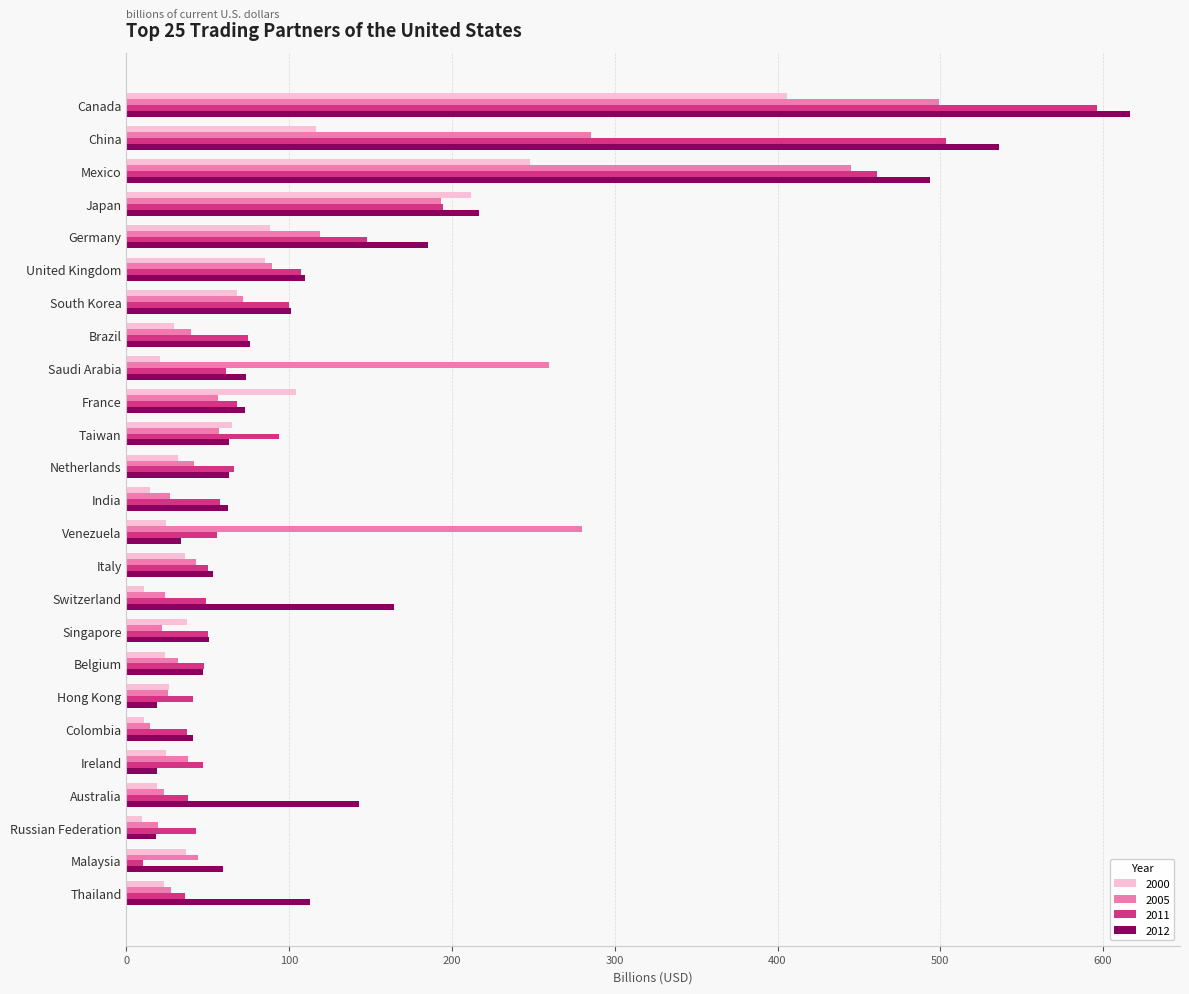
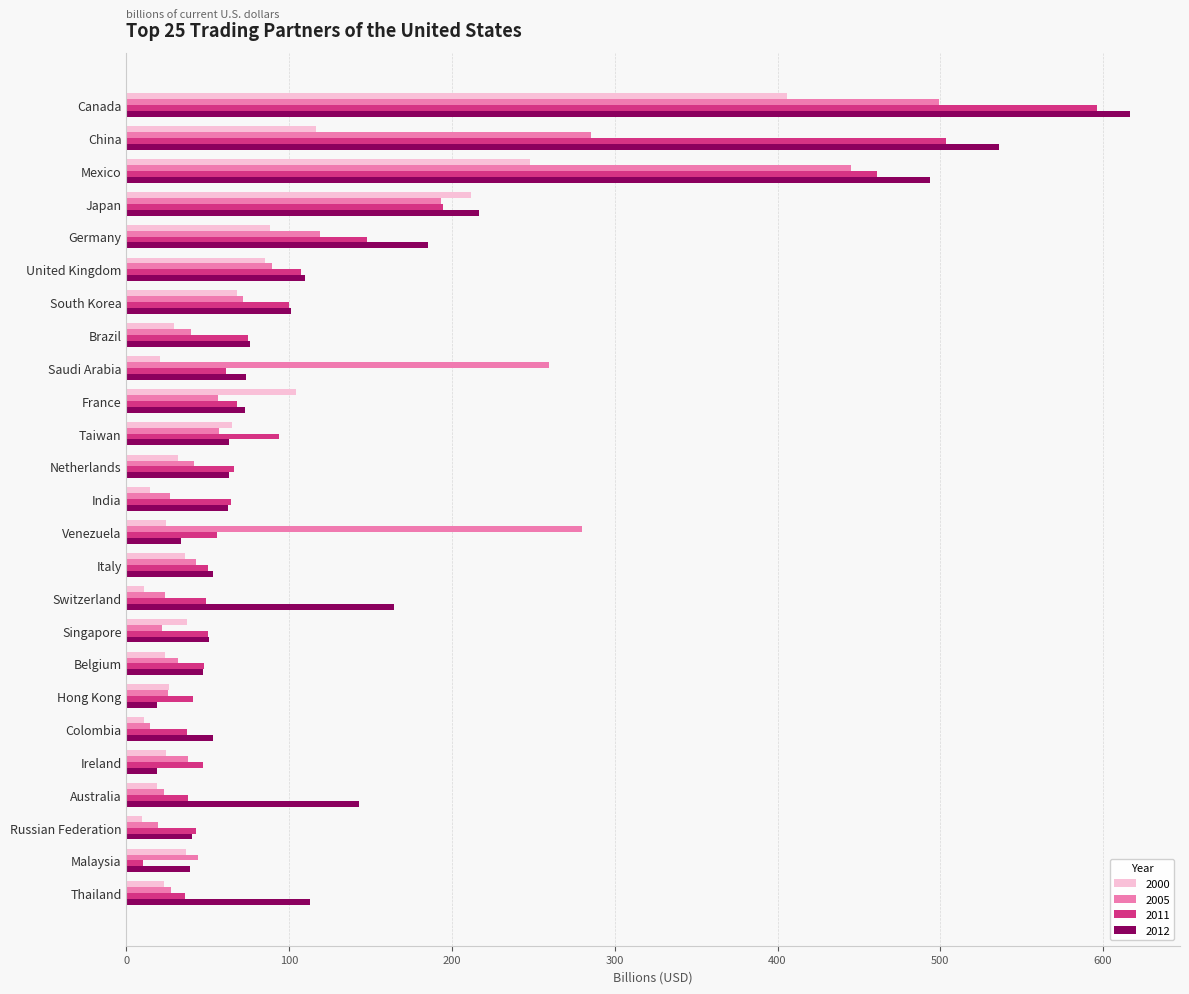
2011, India: 58 -> 64
2012, Colombia: 41 -> 53
2012, Russian Federation: 18 -> 40
2012, Malaysia: 59 -> 39
